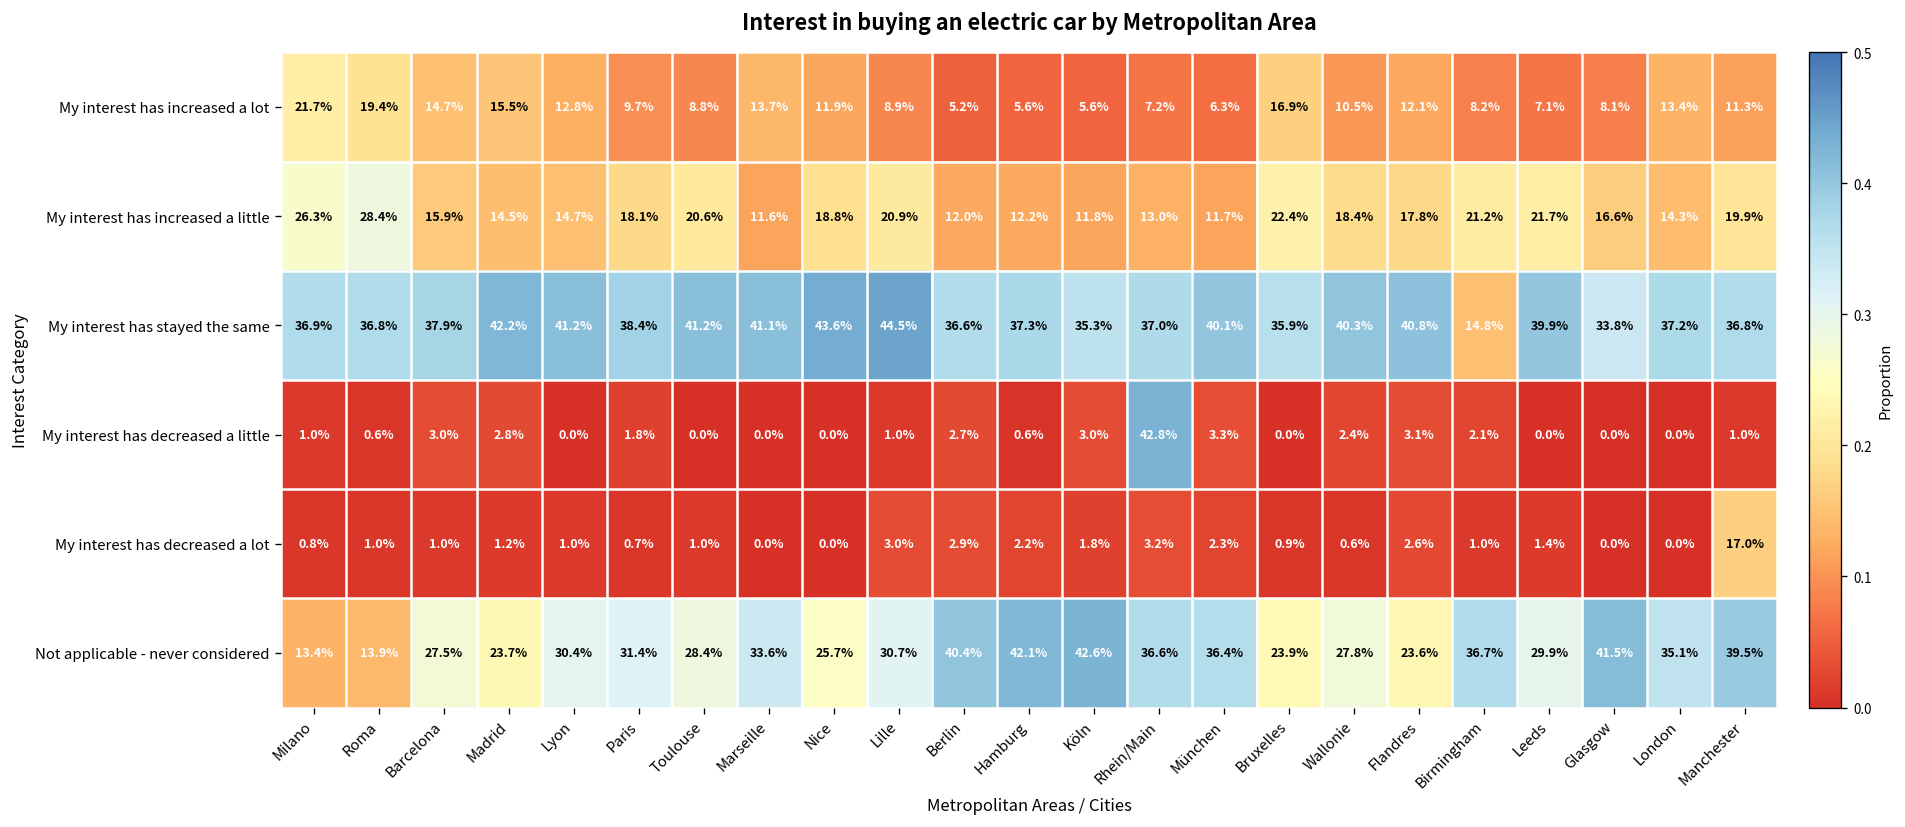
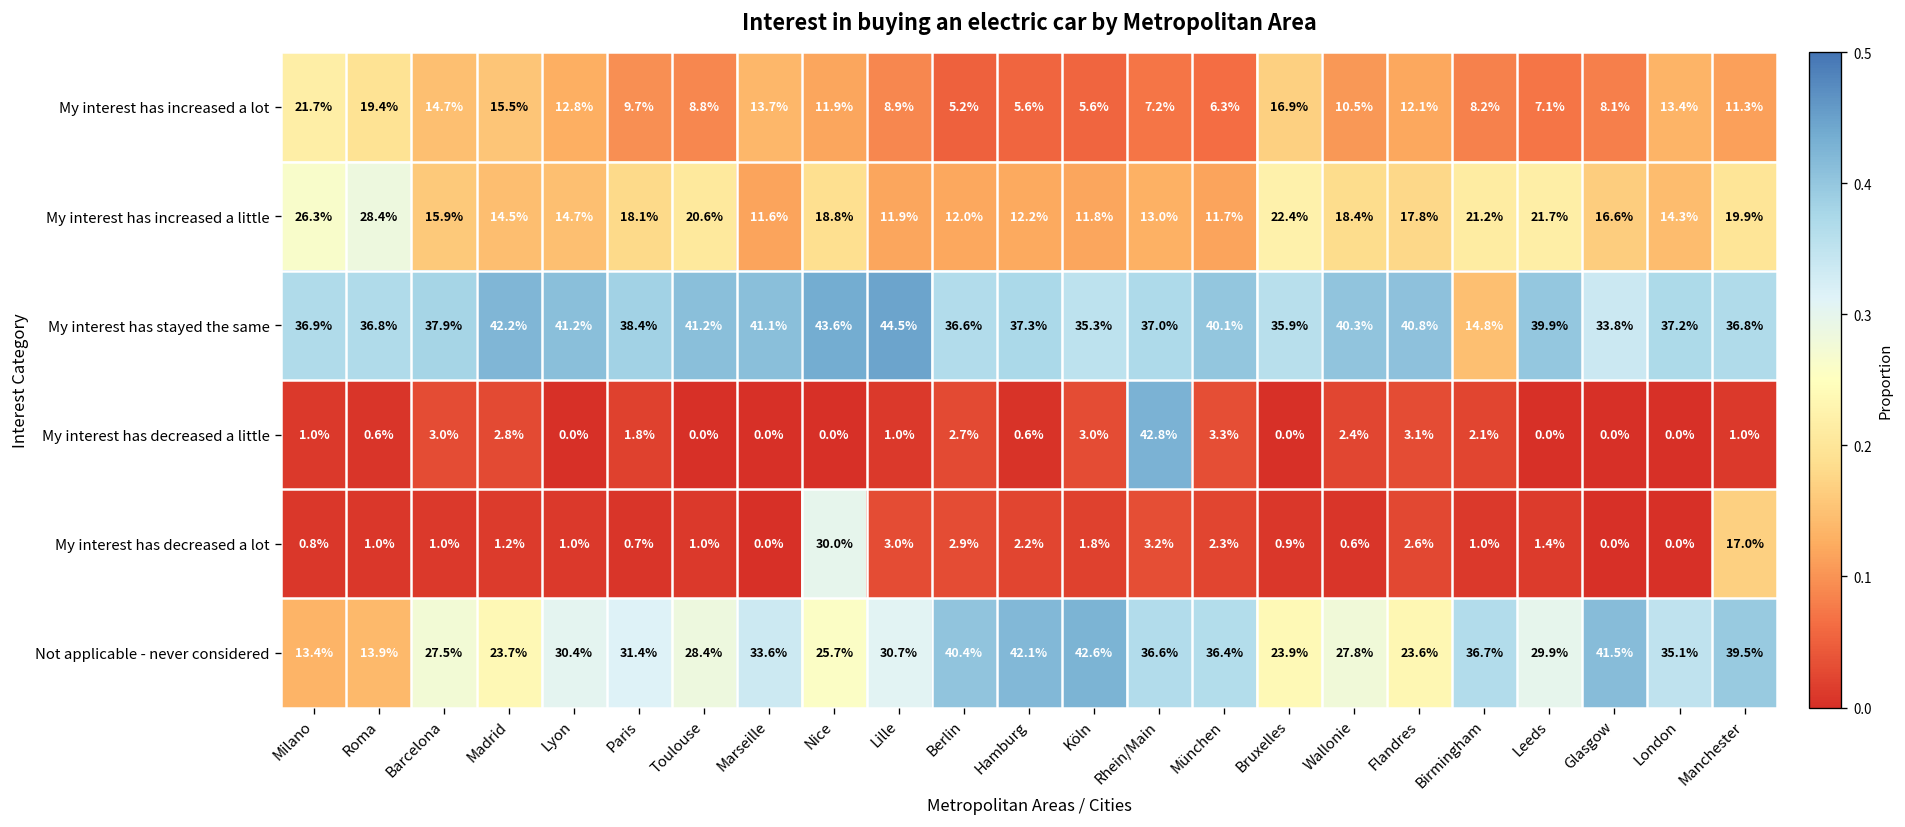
My interest has increased a little, Lille: 20.9% -> 11.9%
My interest has decreased a lot, Nice: 0.0% -> 30.0%
